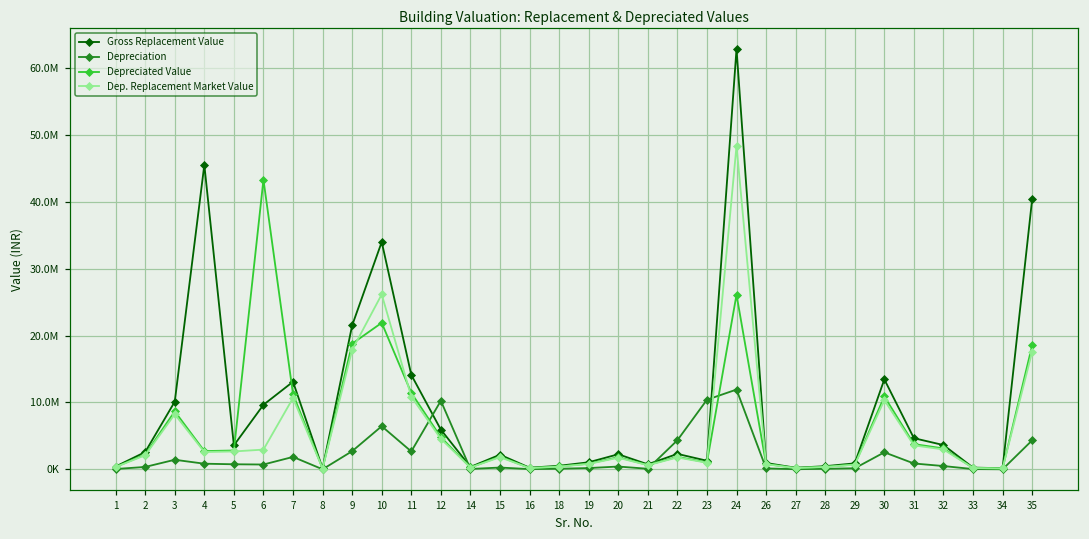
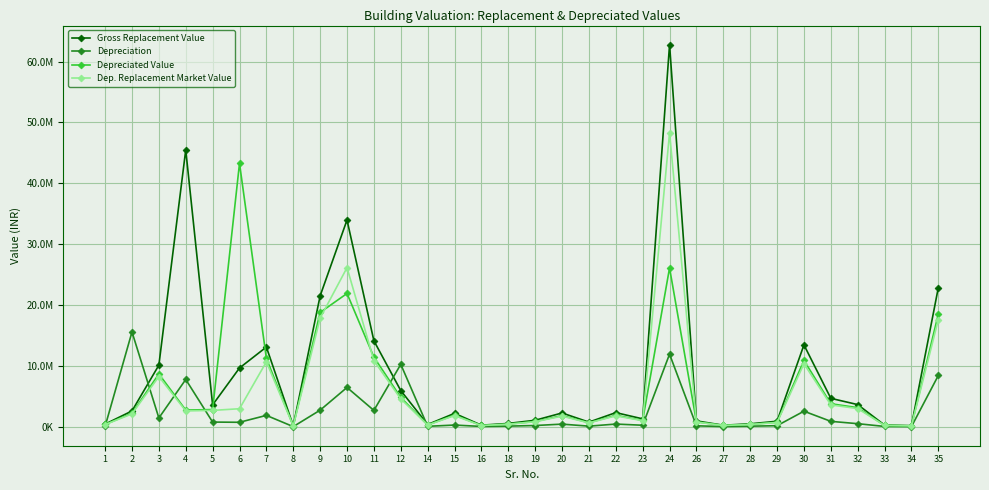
Depreciation, 2: 0 -> 16000000
Depreciation, 4: 1000000 -> 8000000
Depreciation, 22: 4000000 -> 0
Depreciation, 23: 10000000 -> 0
Gross Replacement Value, 35: 40000000 -> 23000000
Depreciation, 35: 4000000 -> 8000000
